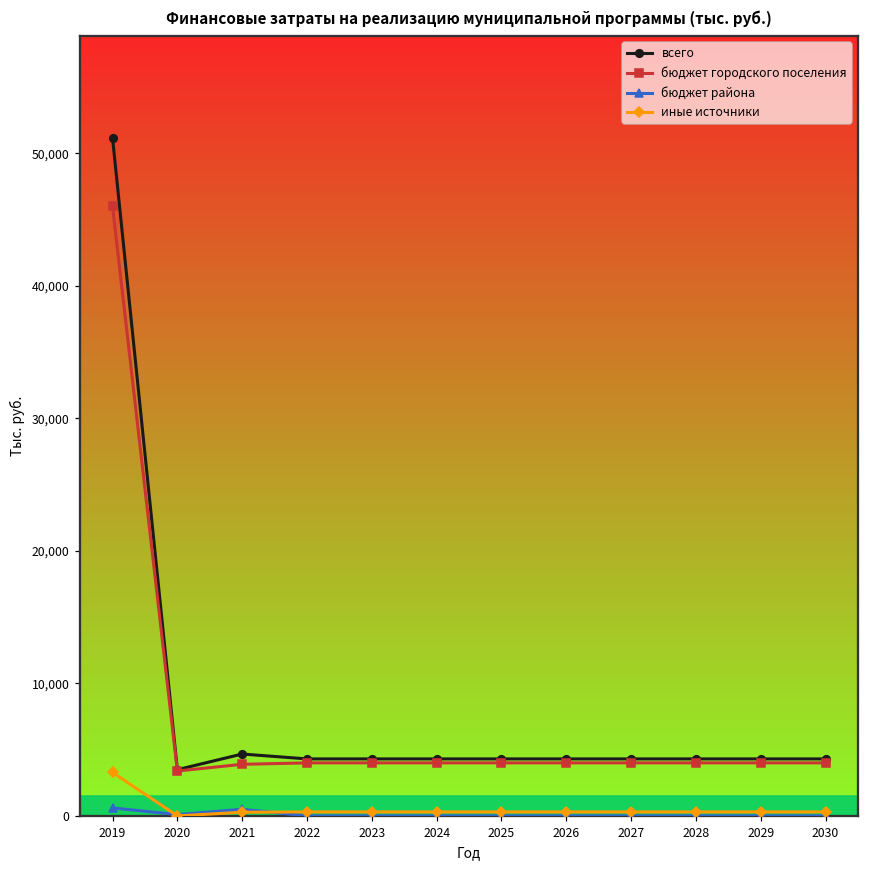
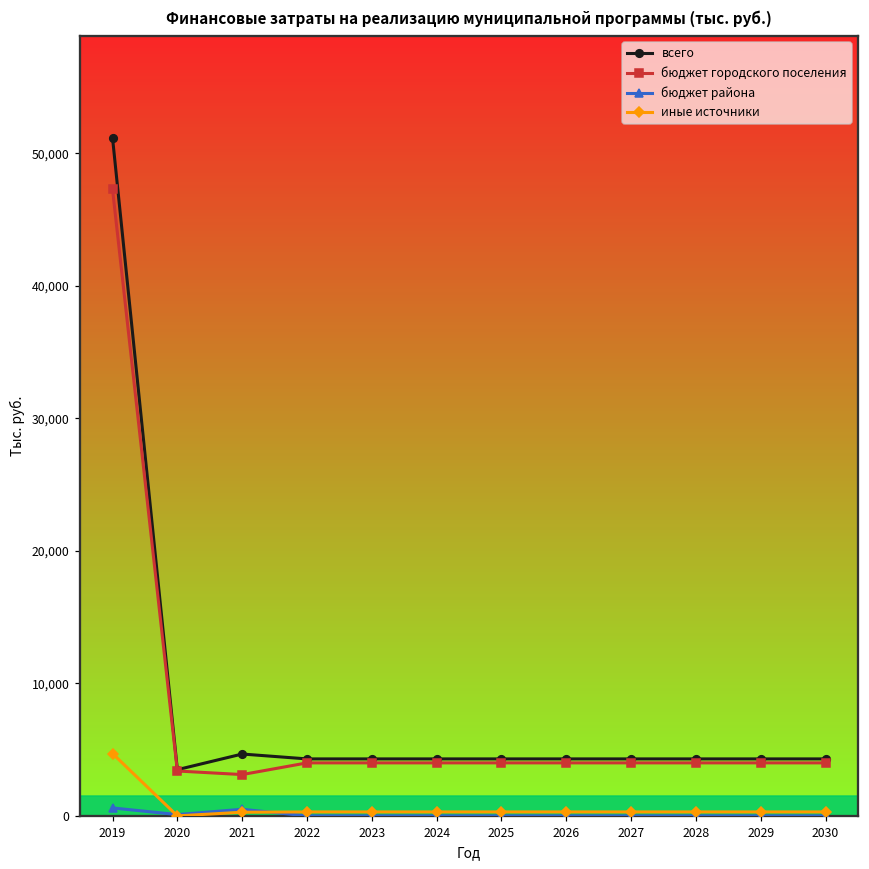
бюджет городского поселения, 2019: 46,000 -> 47,300
иные источники, 2019: 3,300 -> 4,700
бюджет городского поселения, 2021: 3,900 -> 3,100
